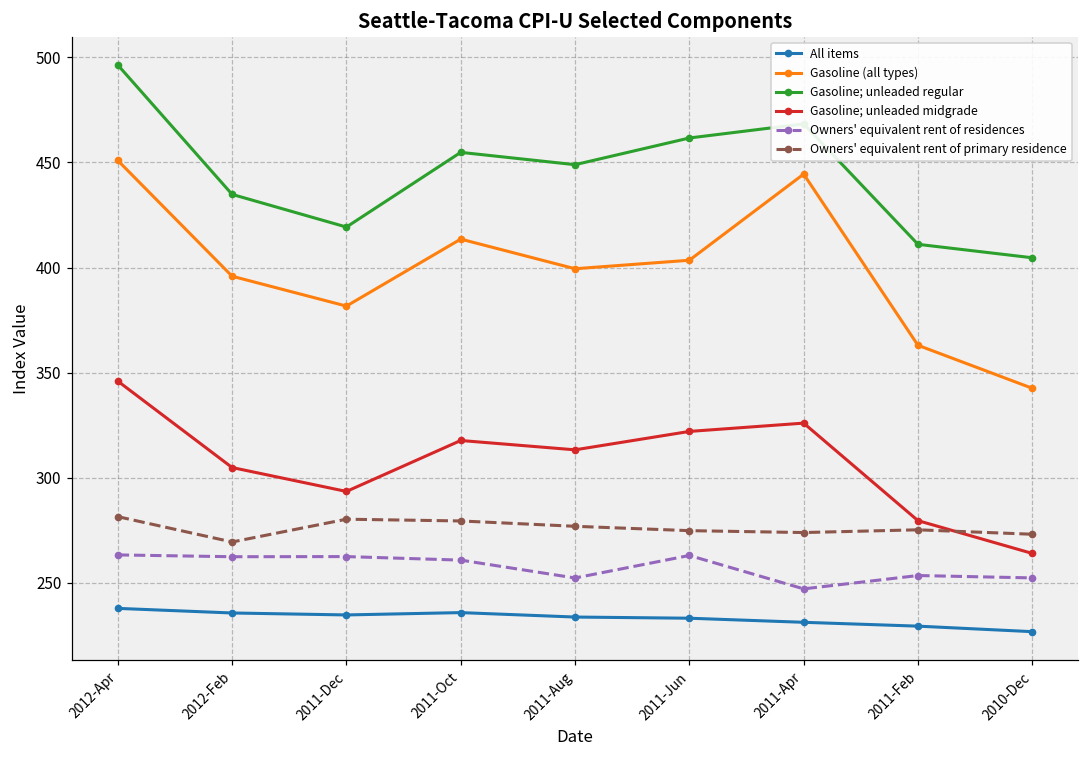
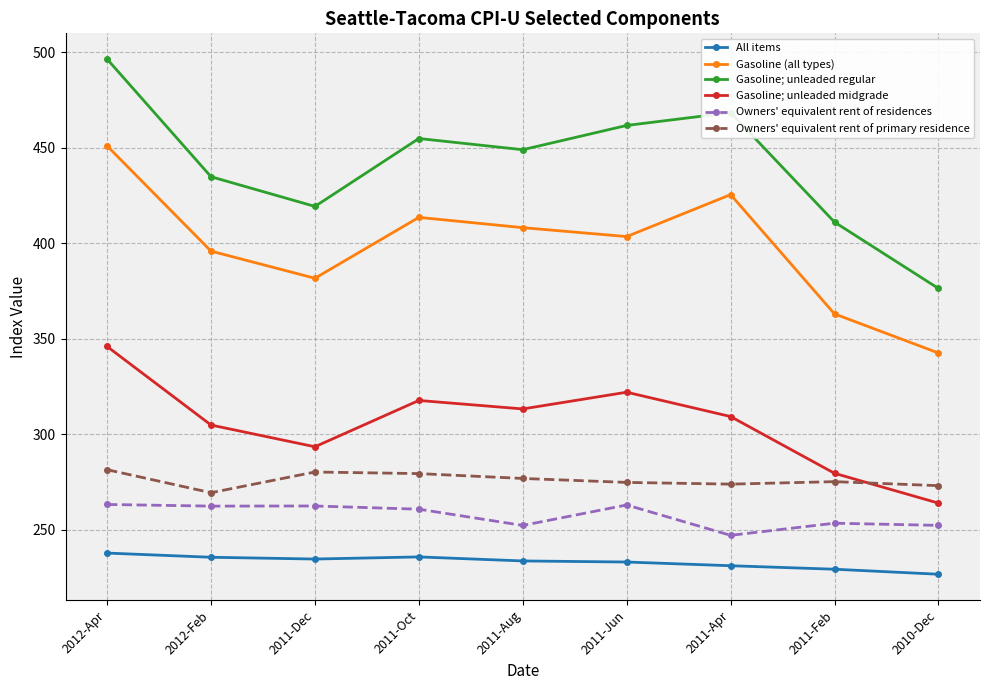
Gasoline (all types), 2011-Aug: 399 -> 408
Gasoline (all types), 2011-Apr: 444 -> 425
Gasoline; unleaded midgrade, 2011-Apr: 326 -> 309
Gasoline; unleaded regular, 2010-Dec: 405 -> 376
